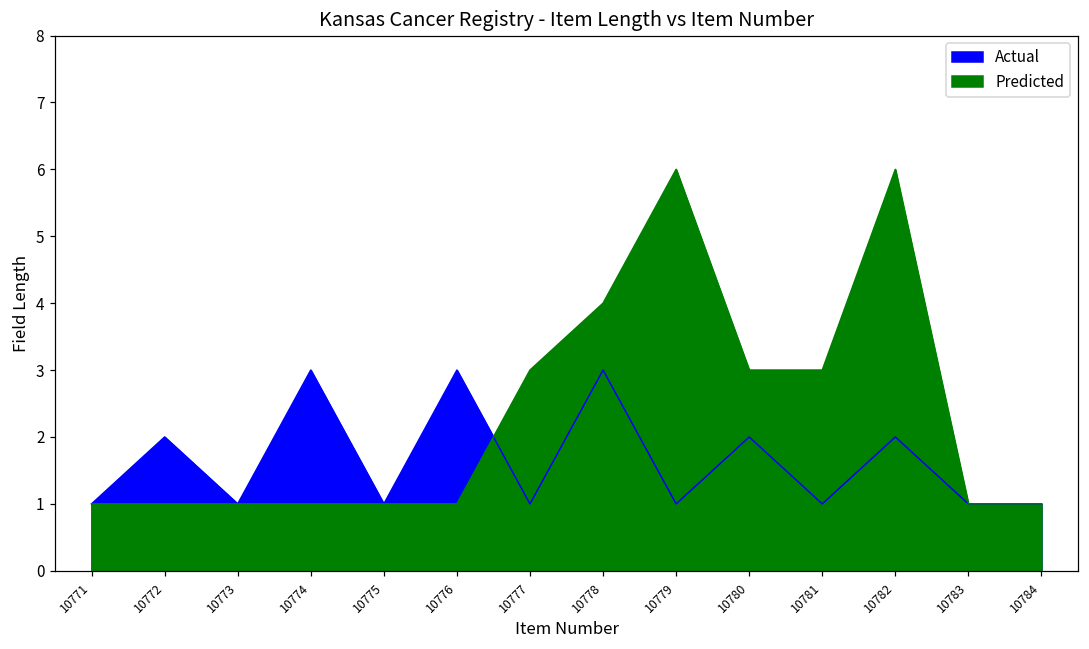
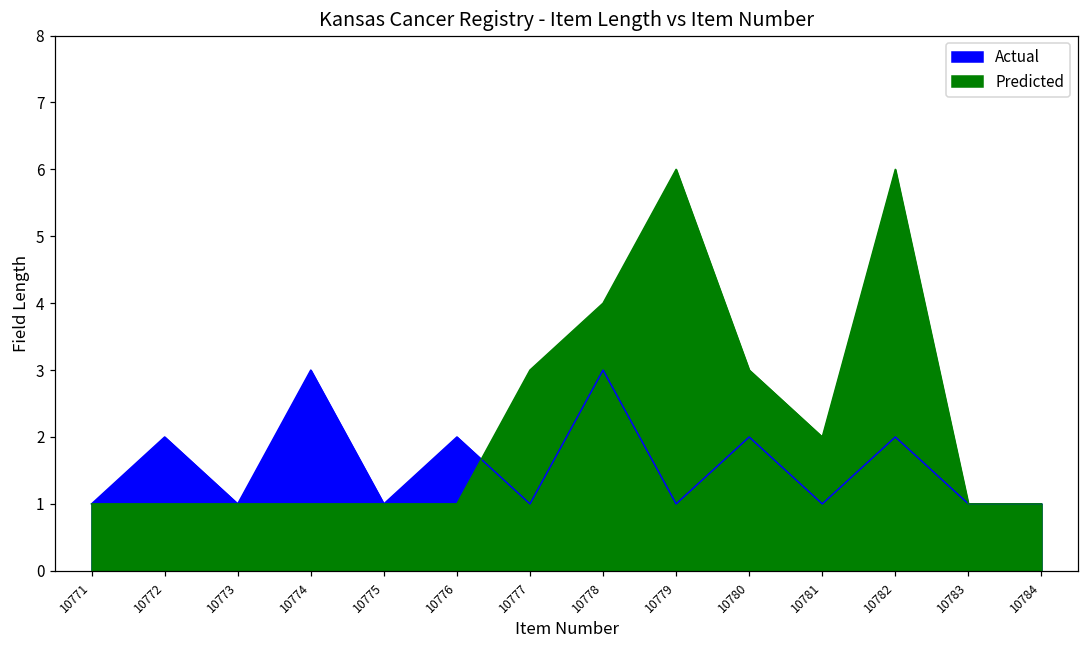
Actual, 10776: 3 -> 2
Predicted, 10781: 3 -> 2
